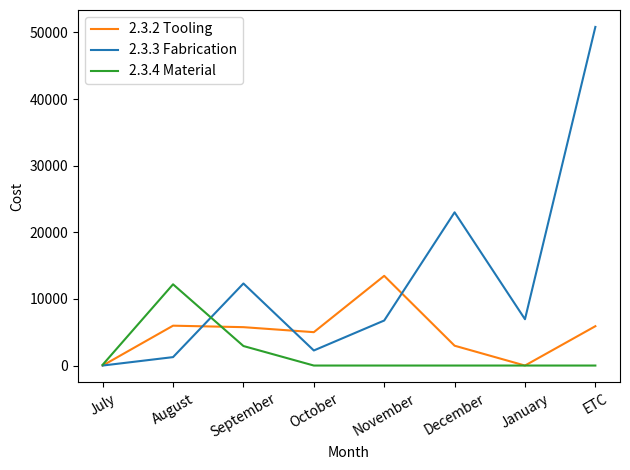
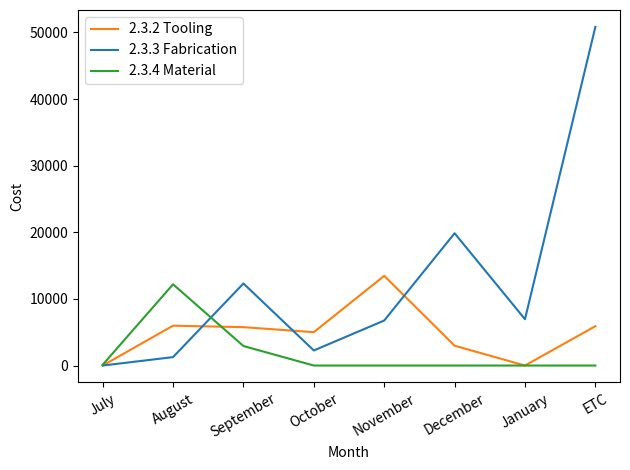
2.3.3 Fabrication, December: 23000 -> 20000
